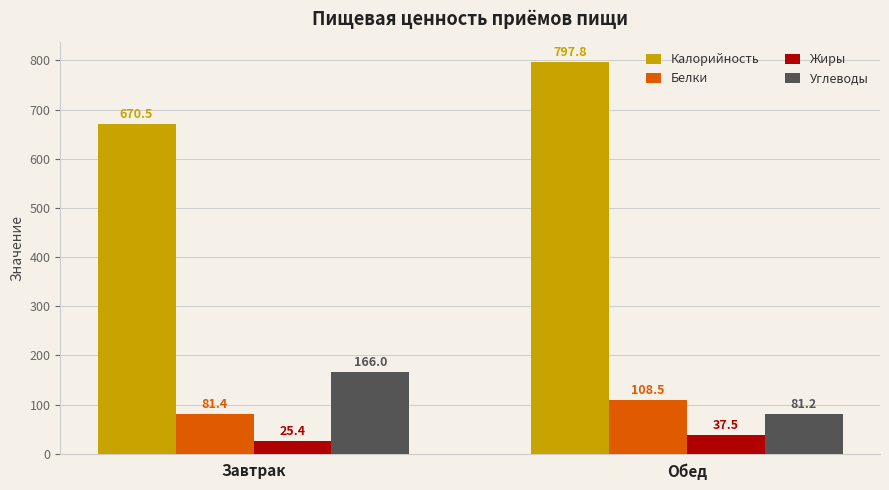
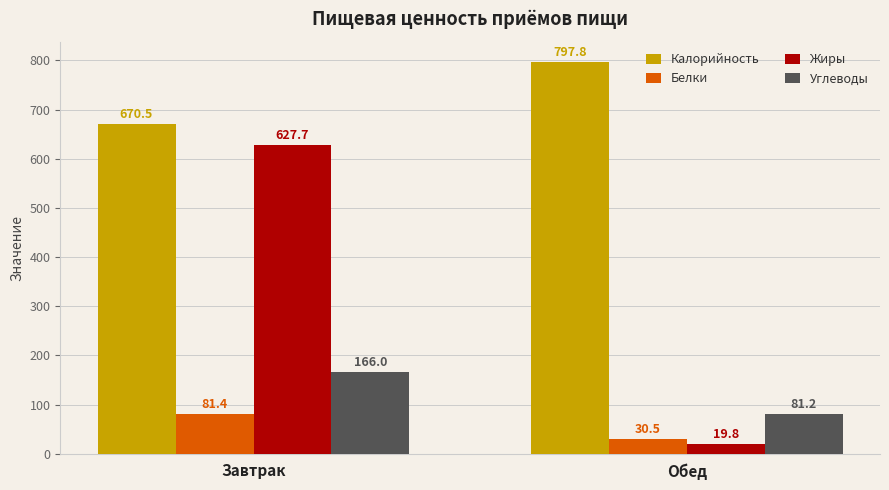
Жиры, Завтрак: 25.4 -> 627.7
Белки, Обед: 108.5 -> 30.5
Жиры, Обед: 37.5 -> 19.8
